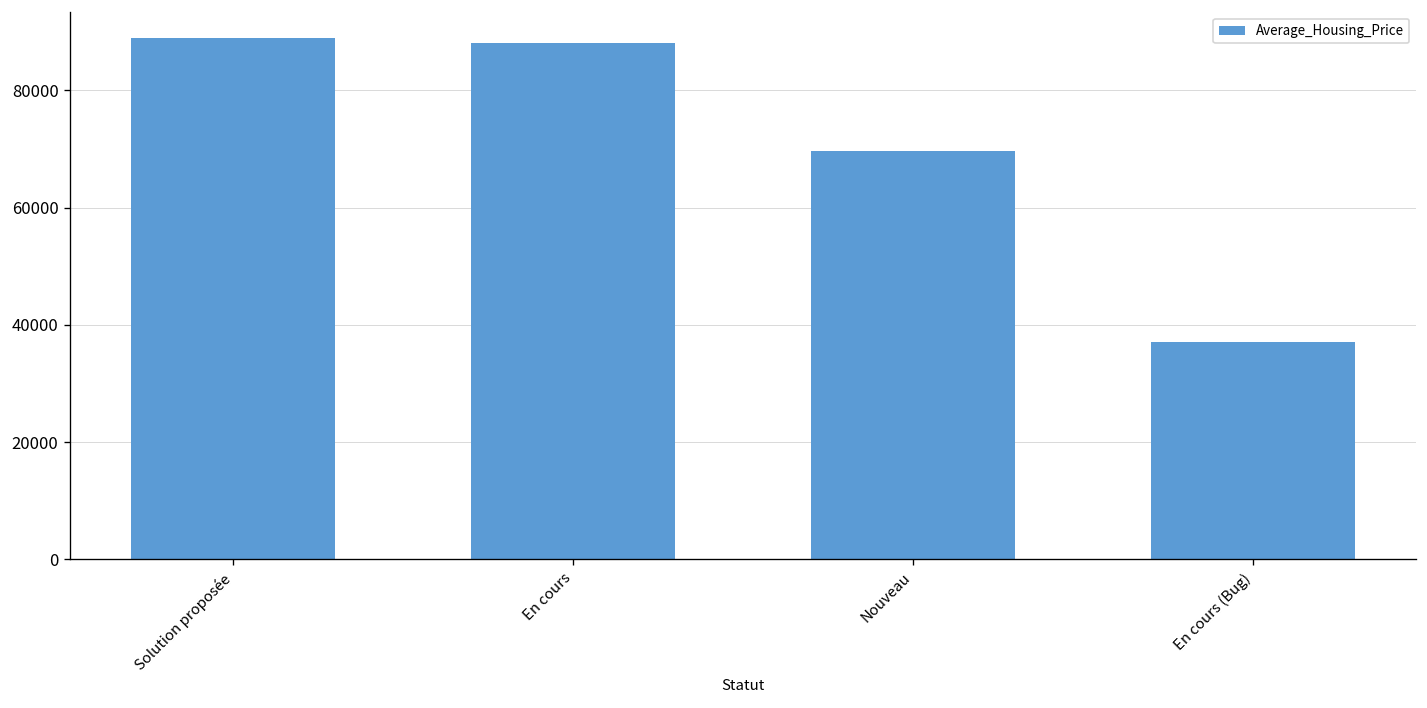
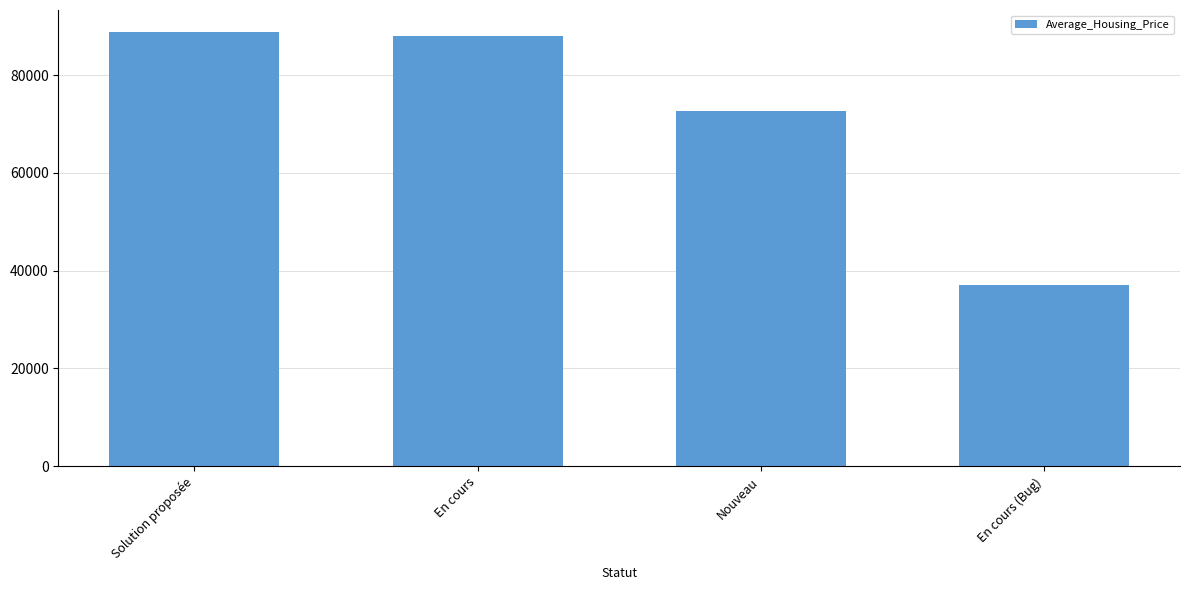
Nouveau: 70000 -> 73000
